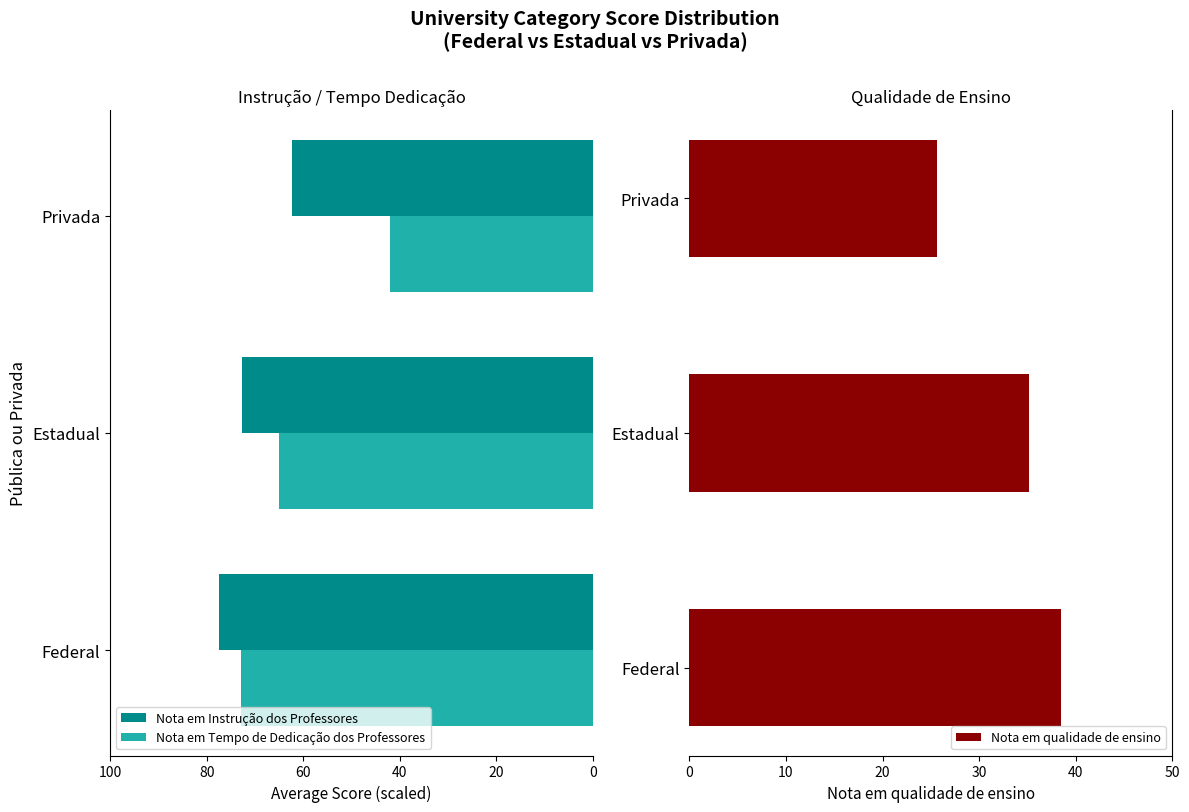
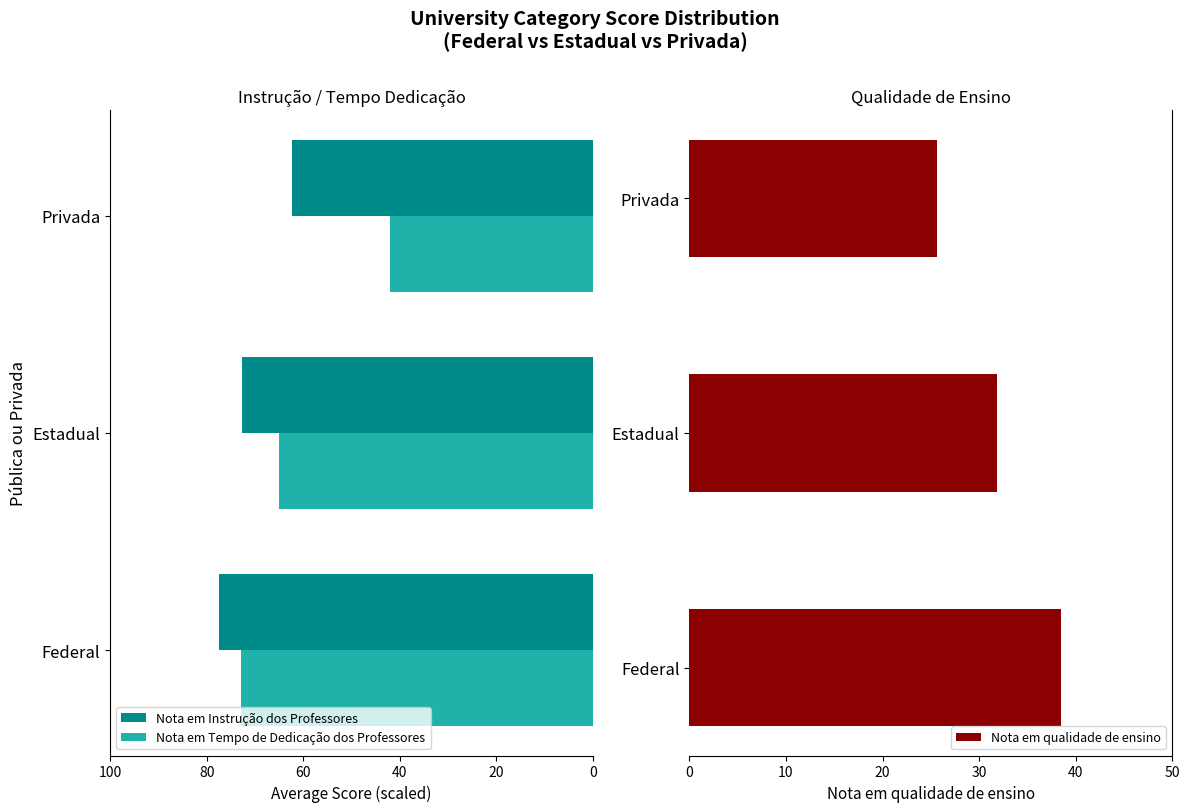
Qualidade de Ensino, Estadual: 35 -> 32
